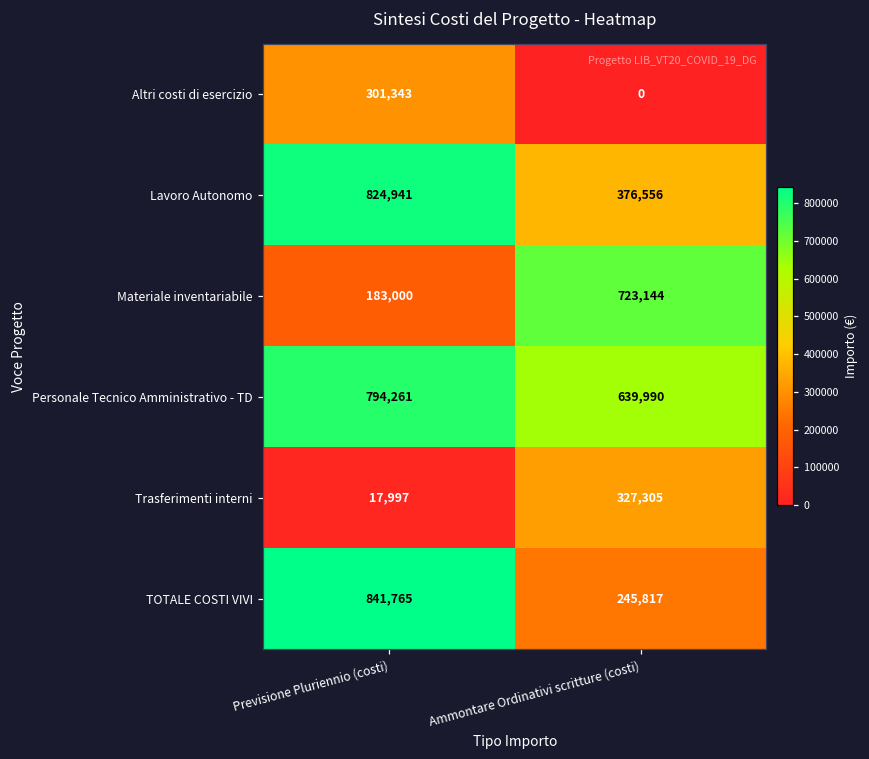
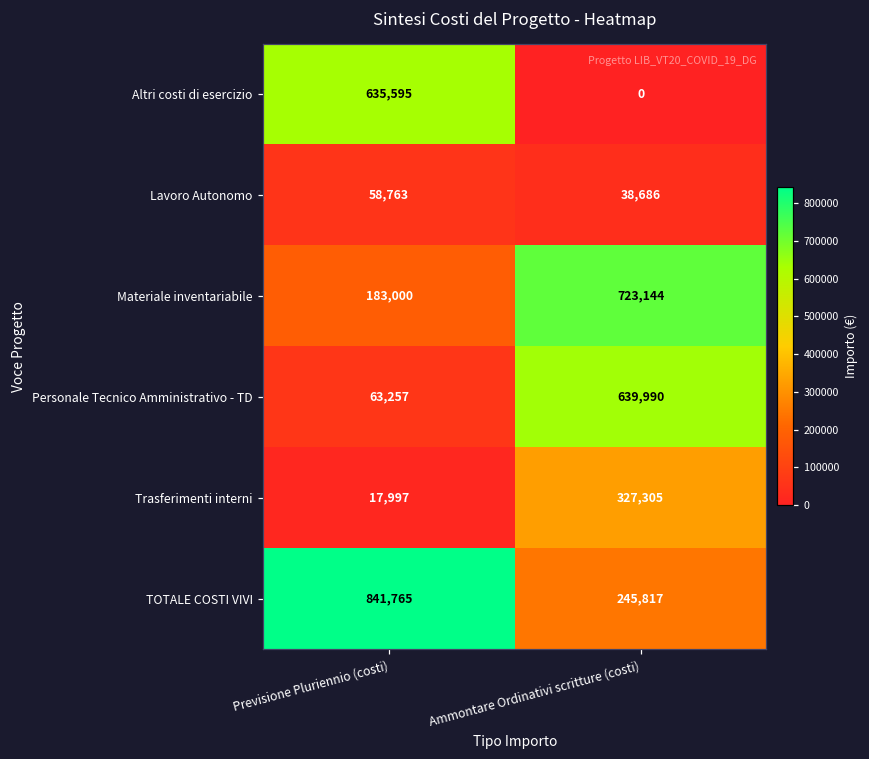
Altri costi di esercizio, Previsione Pluriennio (costi): 301,343 -> 635,595
Lavoro Autonomo, Previsione Pluriennio (costi): 824,941 -> 58,763
Lavoro Autonomo, Ammontare Ordinativi scritture (costi): 376,556 -> 38,686
Personale Tecnico Amministrativo - TD, Previsione Pluriennio (costi): 794,261 -> 63,257
